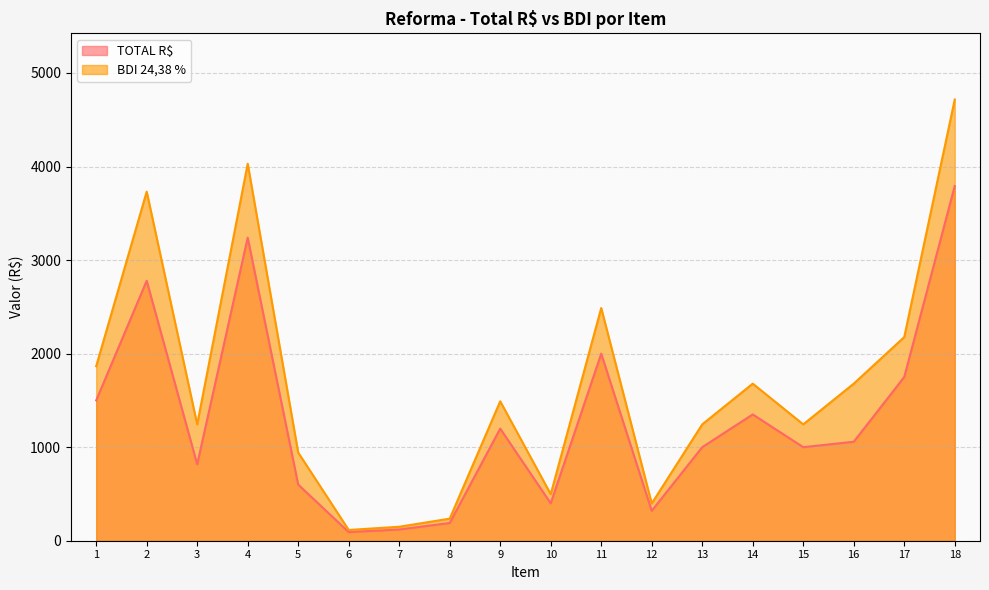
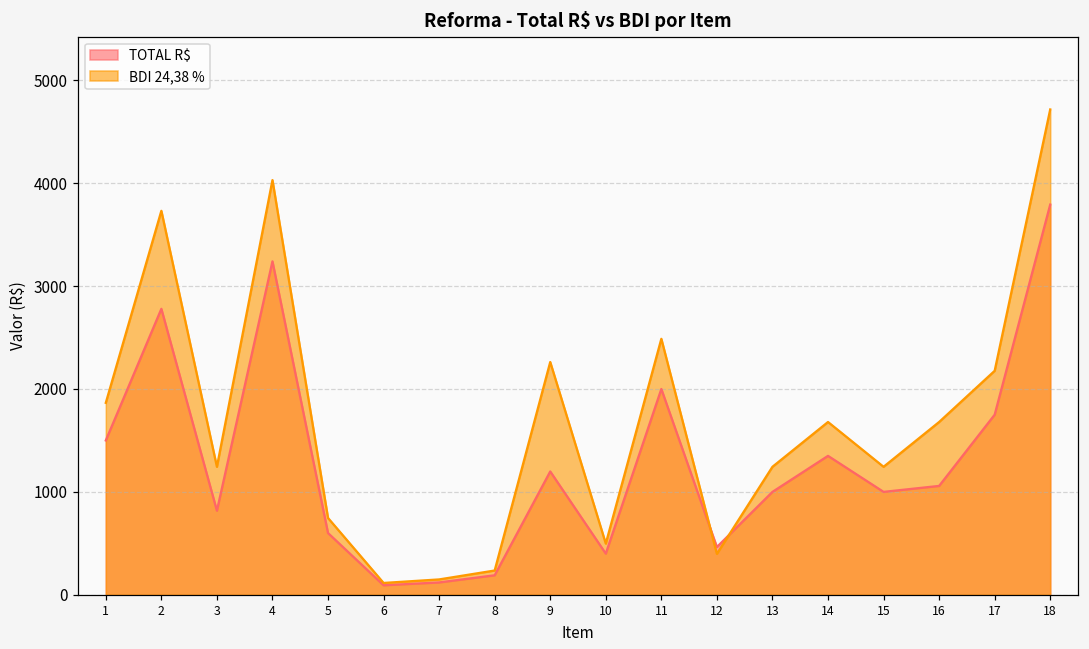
BDI 24,38 %, 5: 900 -> 700
BDI 24,38 %, 9: 1500 -> 2300
TOTAL R$, 12: 300 -> 500
